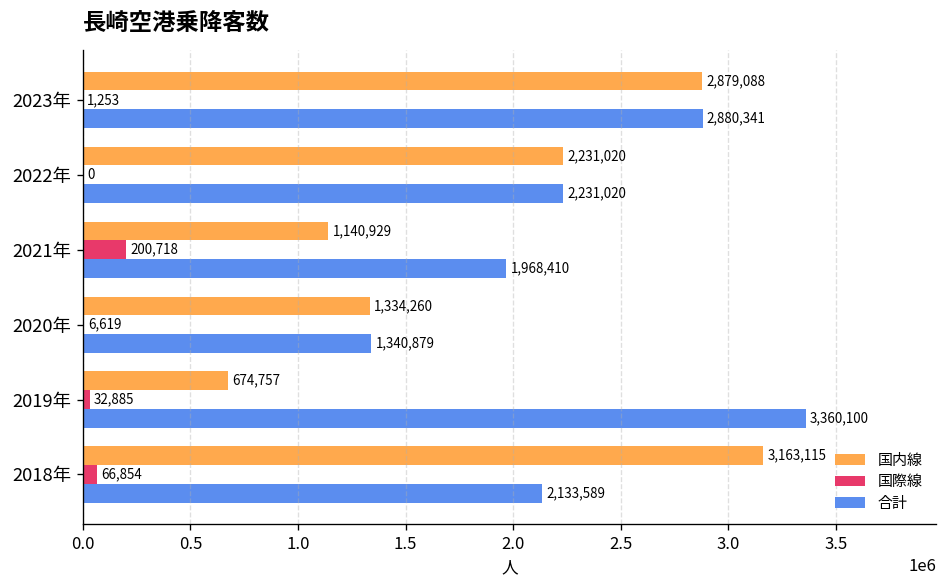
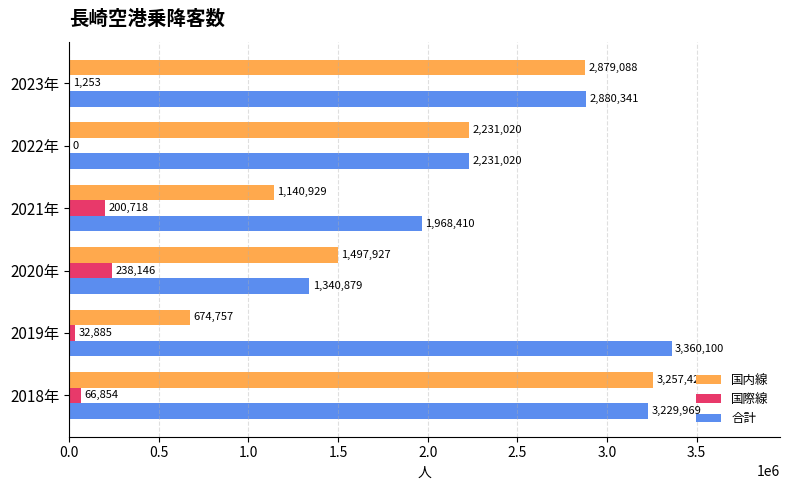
国内線, 2020年: 1,334,260 -> 1,497,927
国際線, 2020年: 6,619 -> 238,146
国内線, 2018年: 3,163,115 -> 3,257,429
合計, 2018年: 2,133,589 -> 3,229,969
